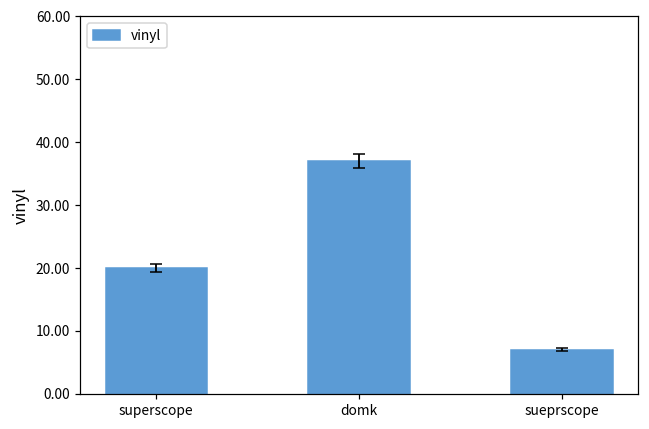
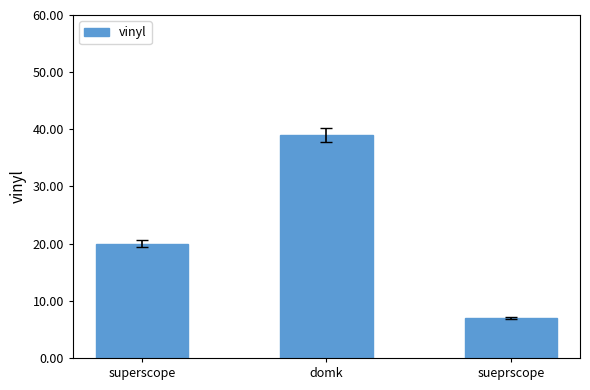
vinyl, domk: 37 -> 39
